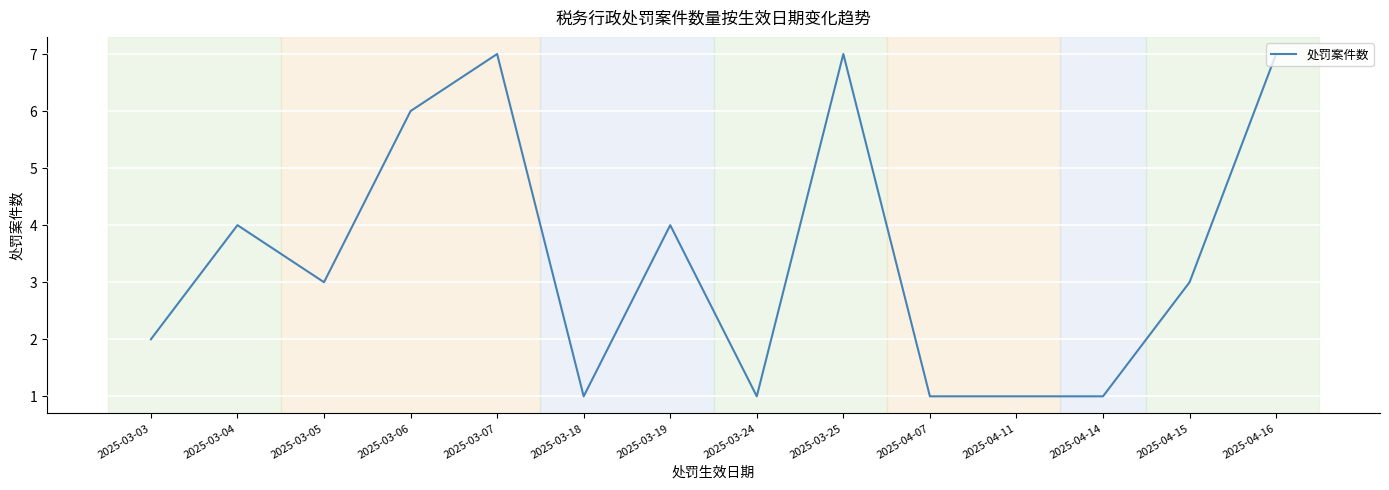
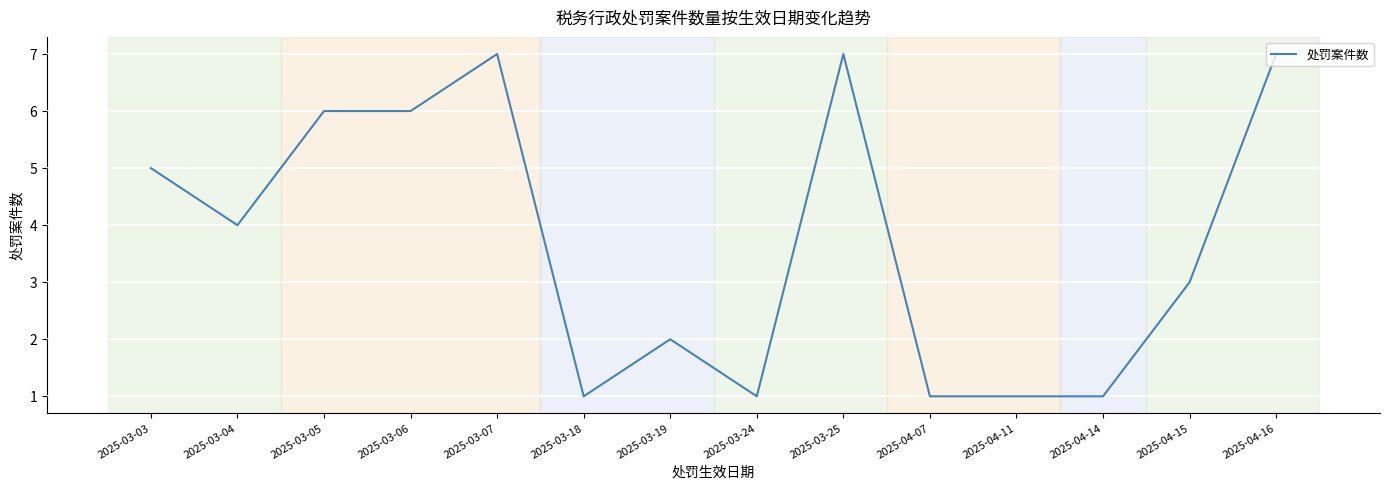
2025-03-03: 2 -> 5
2025-03-05: 3 -> 6
2025-03-19: 4 -> 2
